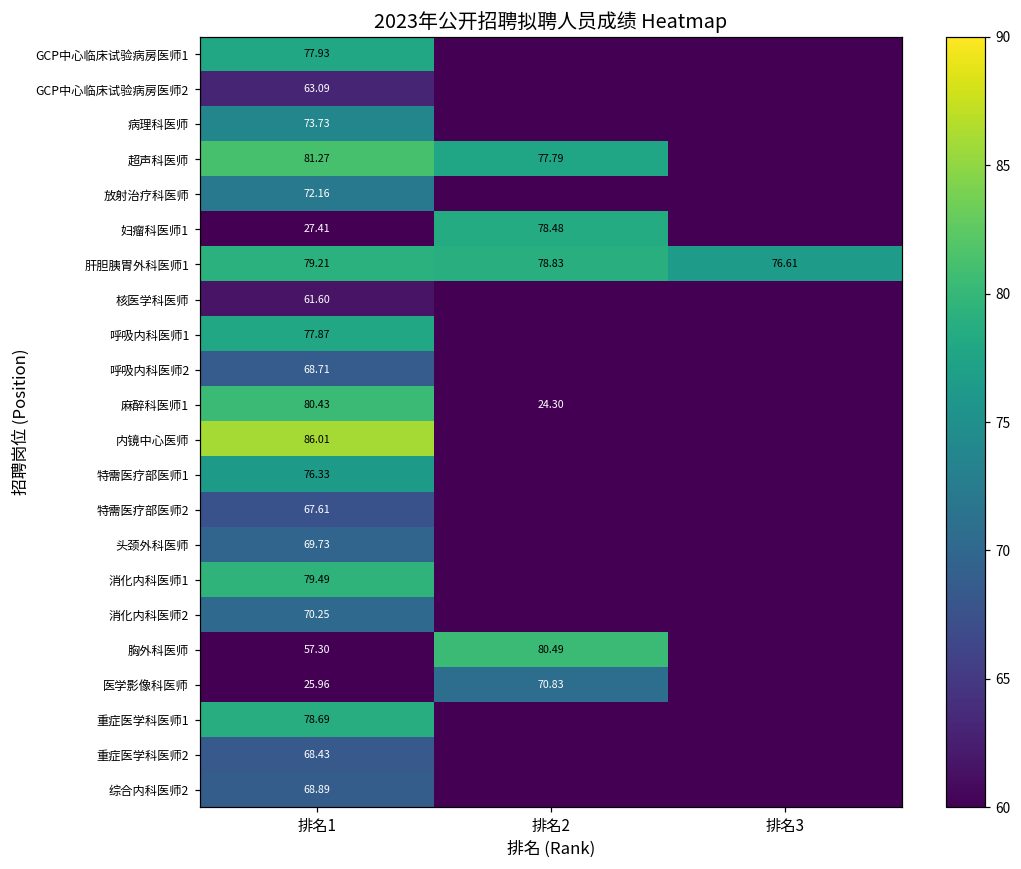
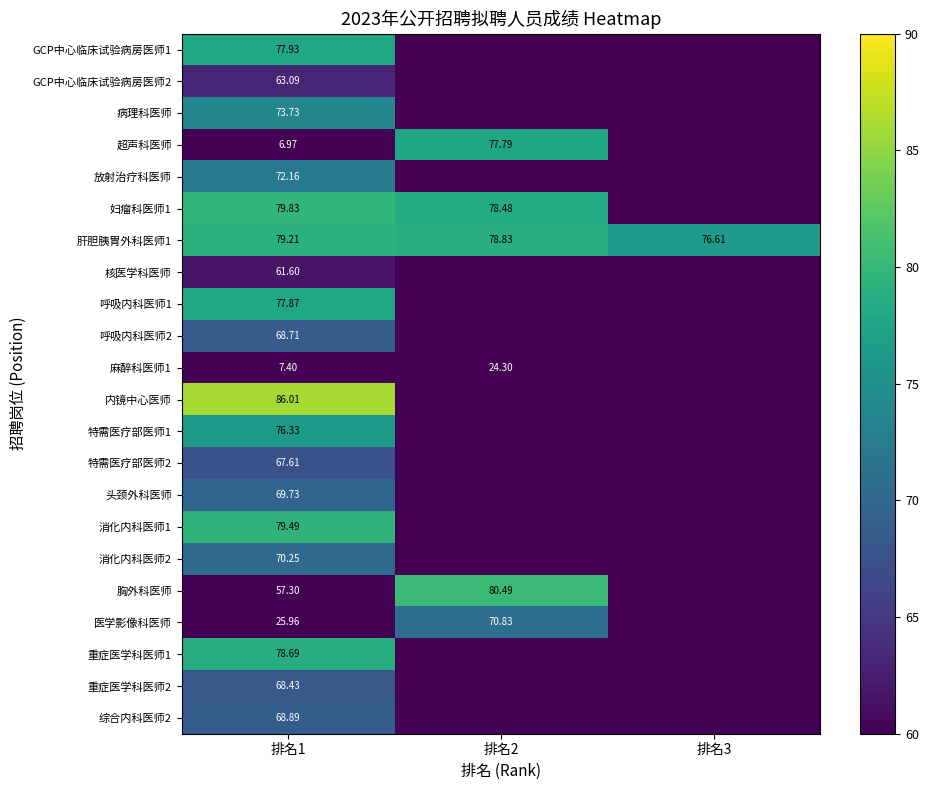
超声科医师, 排名1: 81.27 -> 6.97
妇瘤科医师1, 排名1: 27.41 -> 79.83
麻醉科医师1, 排名1: 80.43 -> 7.40
